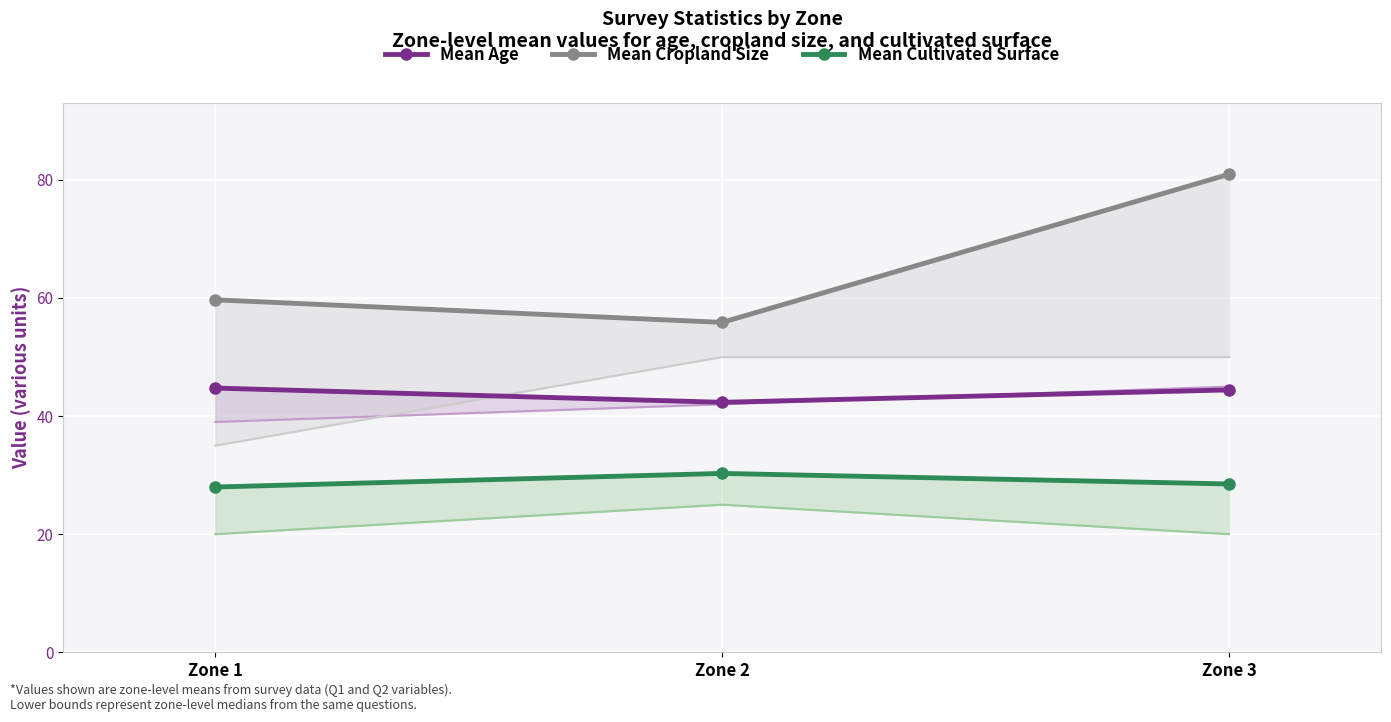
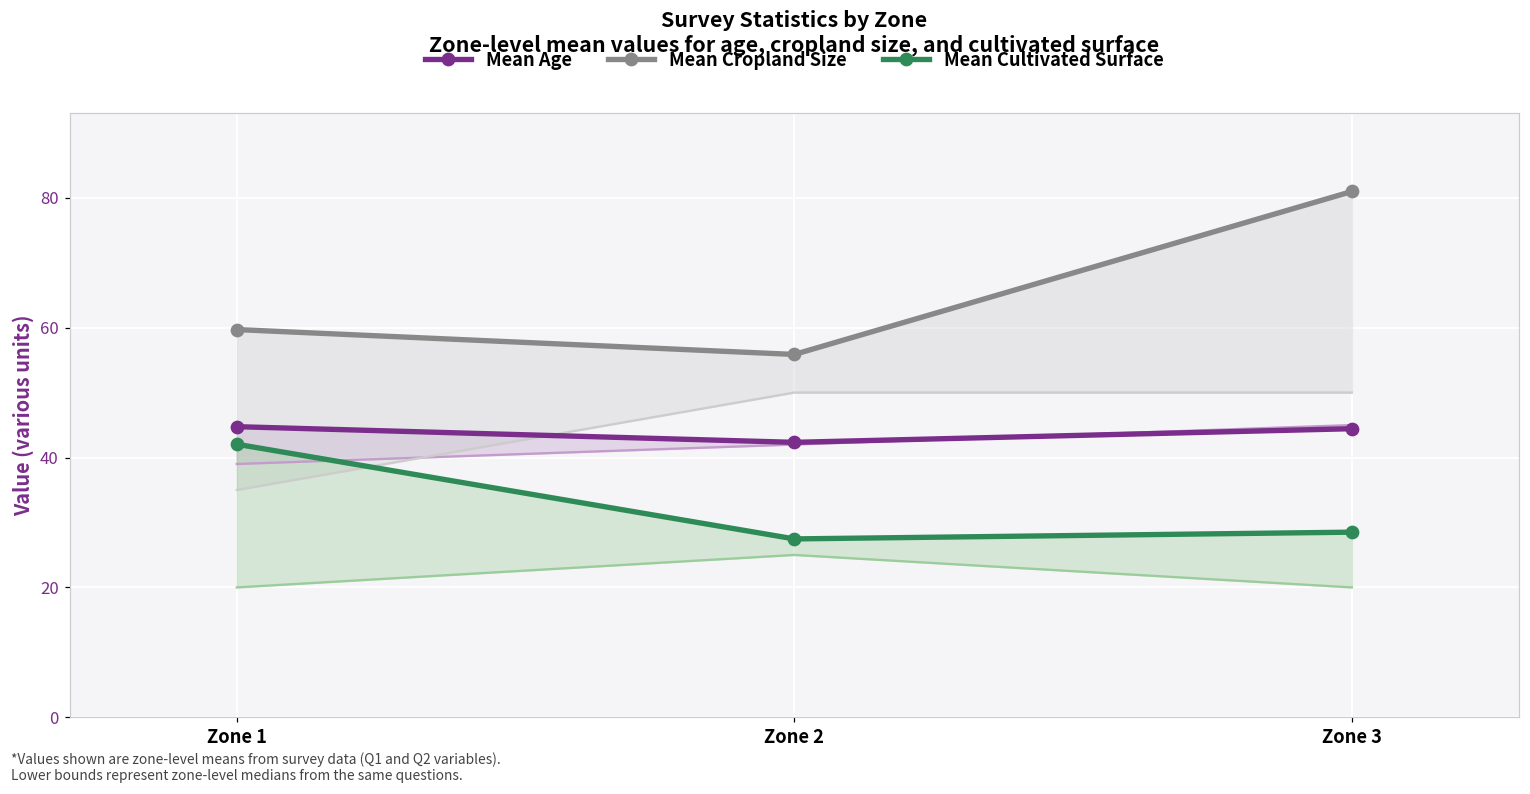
Mean Cultivated Surface, Zone 1: 28 -> 42
Mean Cultivated Surface, Zone 2: 30 -> 27
